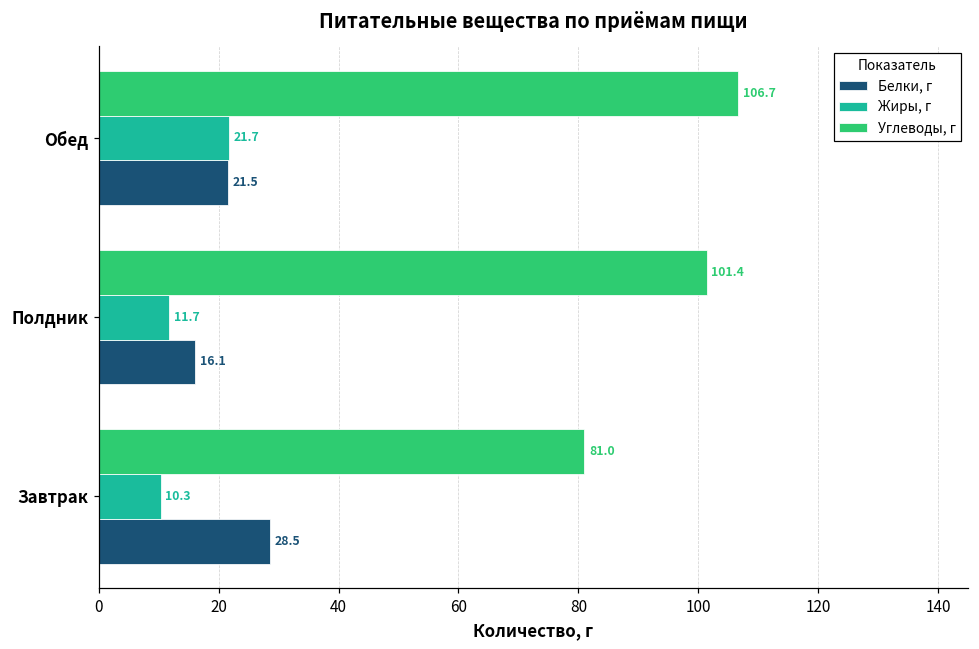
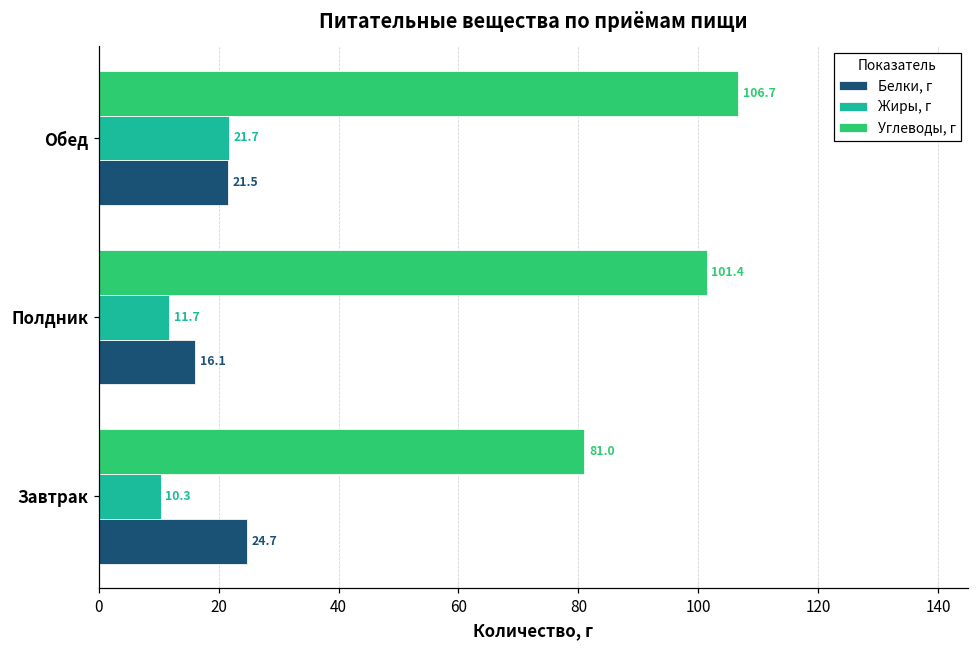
Белки, г, Завтрак: 28.5 -> 24.7
